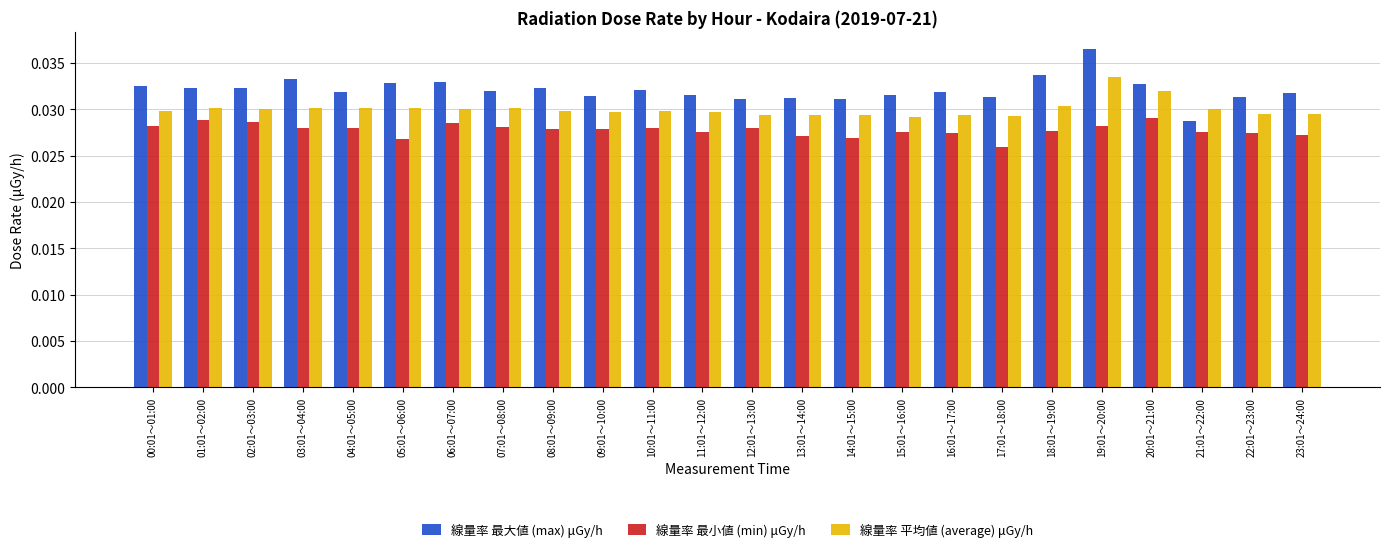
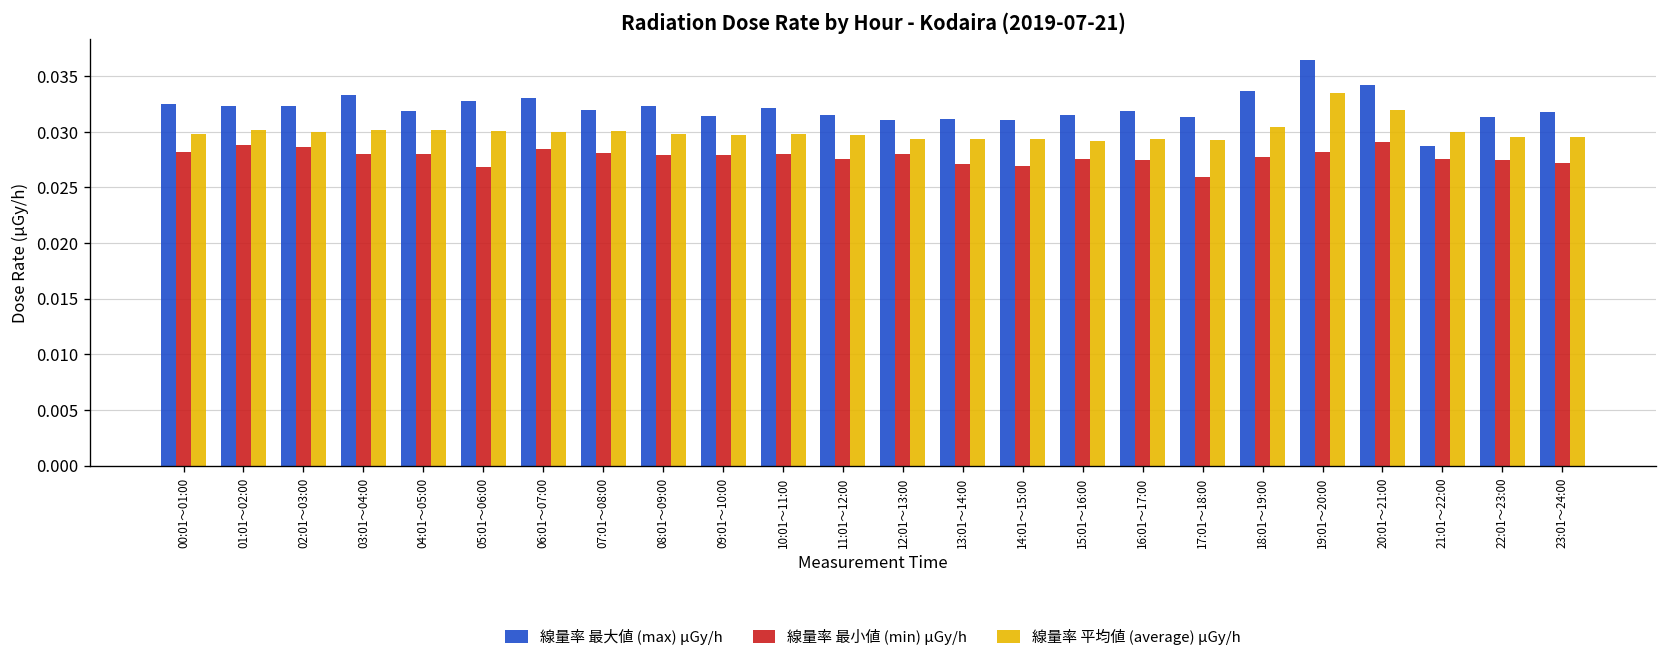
線量率 最大値 (max) μGy/h, 20:01～21:00: 0.033 -> 0.034
